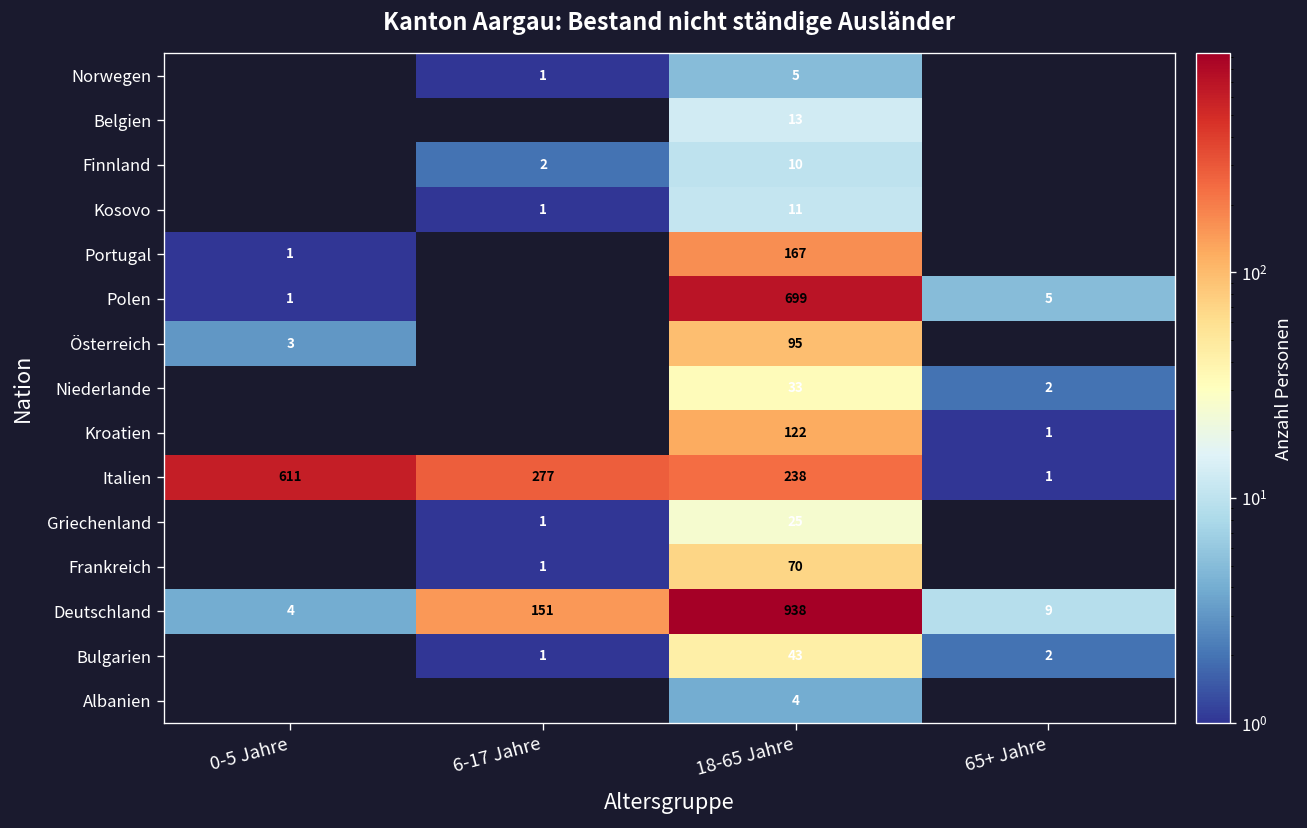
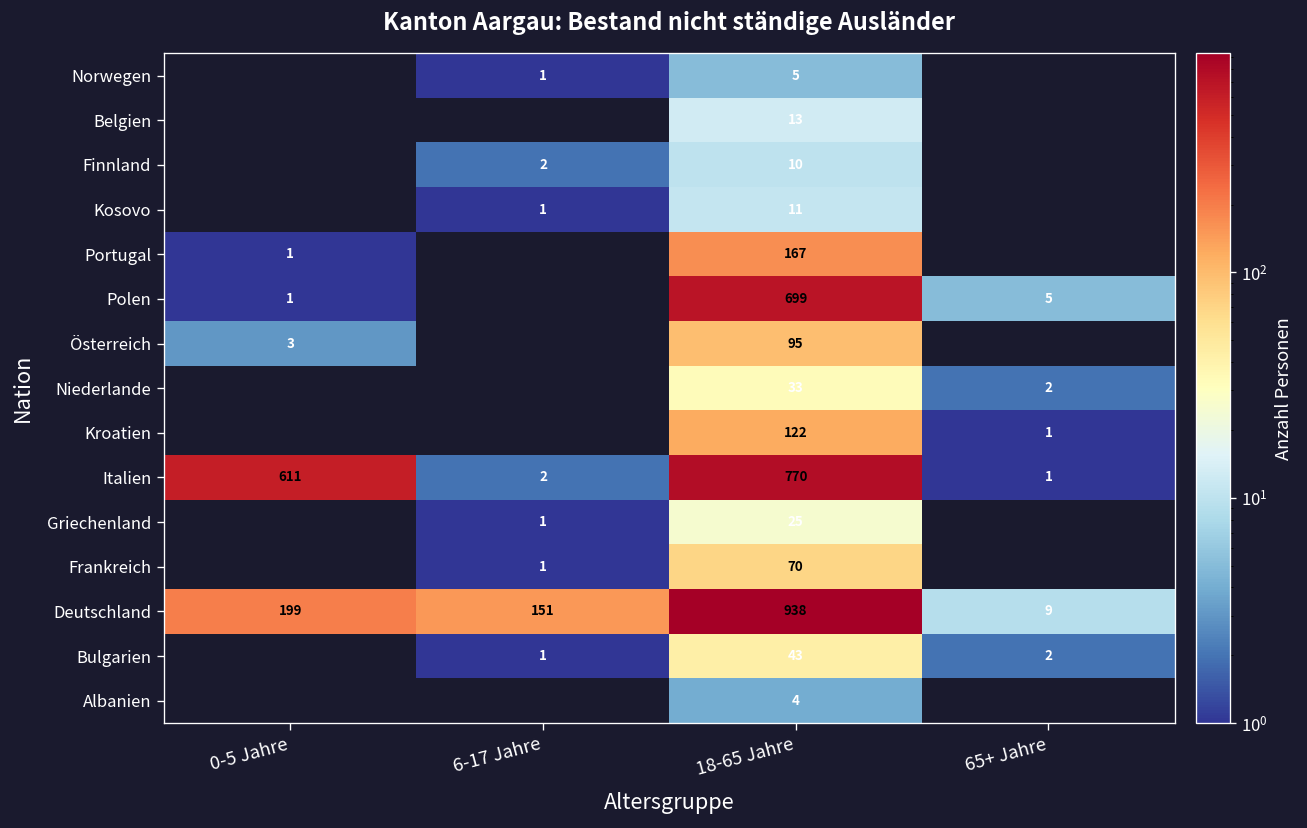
Italien, 6-17 Jahre: 277 -> 2
Italien, 18-65 Jahre: 238 -> 770
Deutschland, 0-5 Jahre: 4 -> 199
